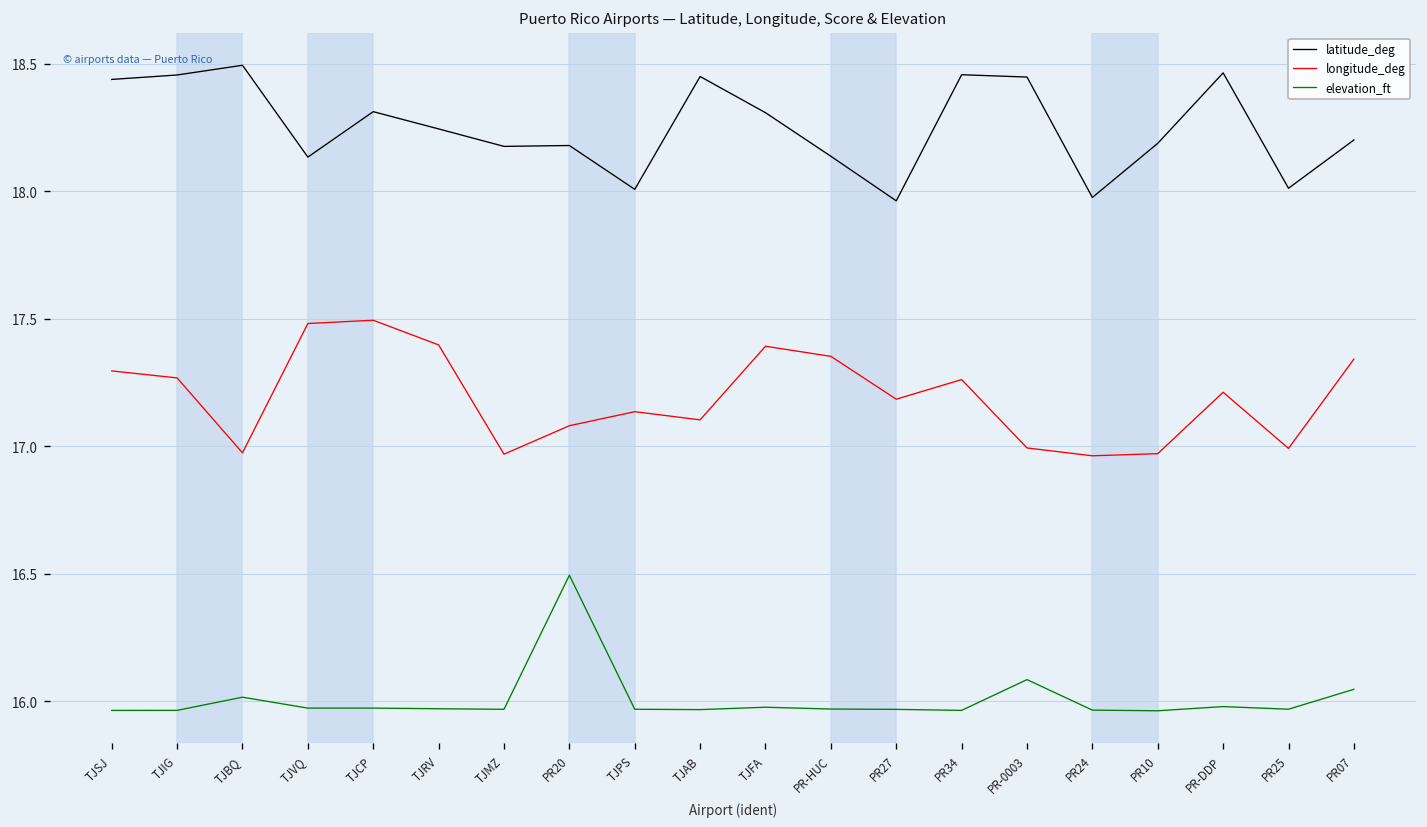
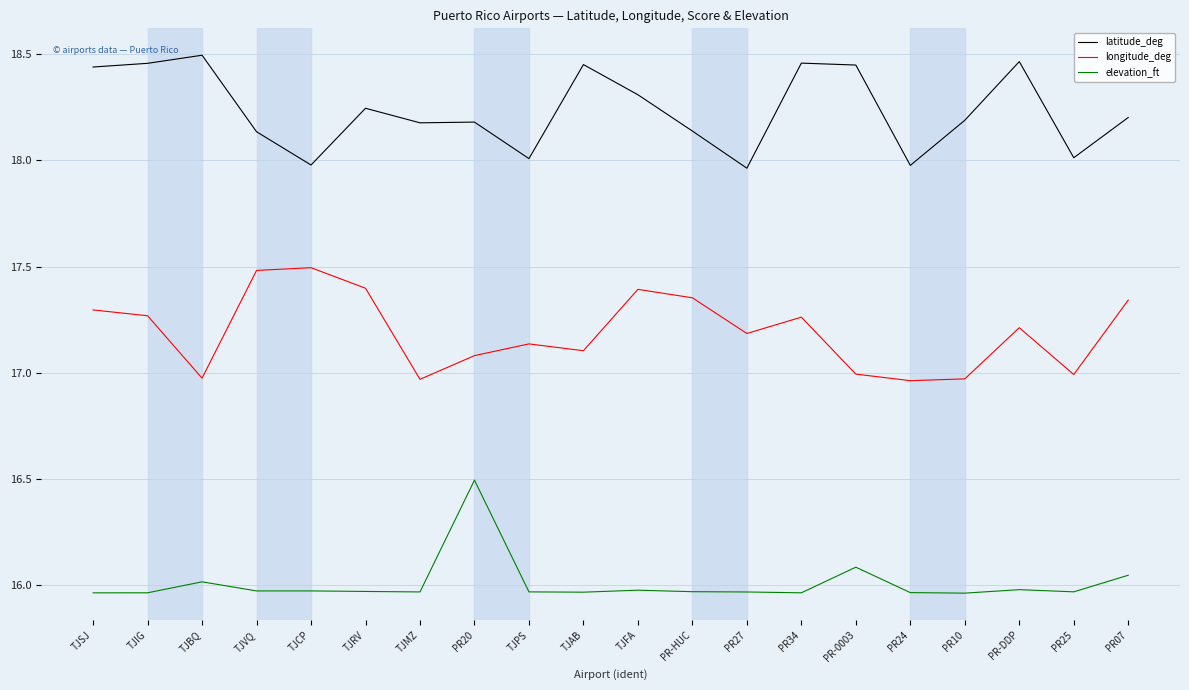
latitude_deg, TJCP: 18.31 -> 17.98
